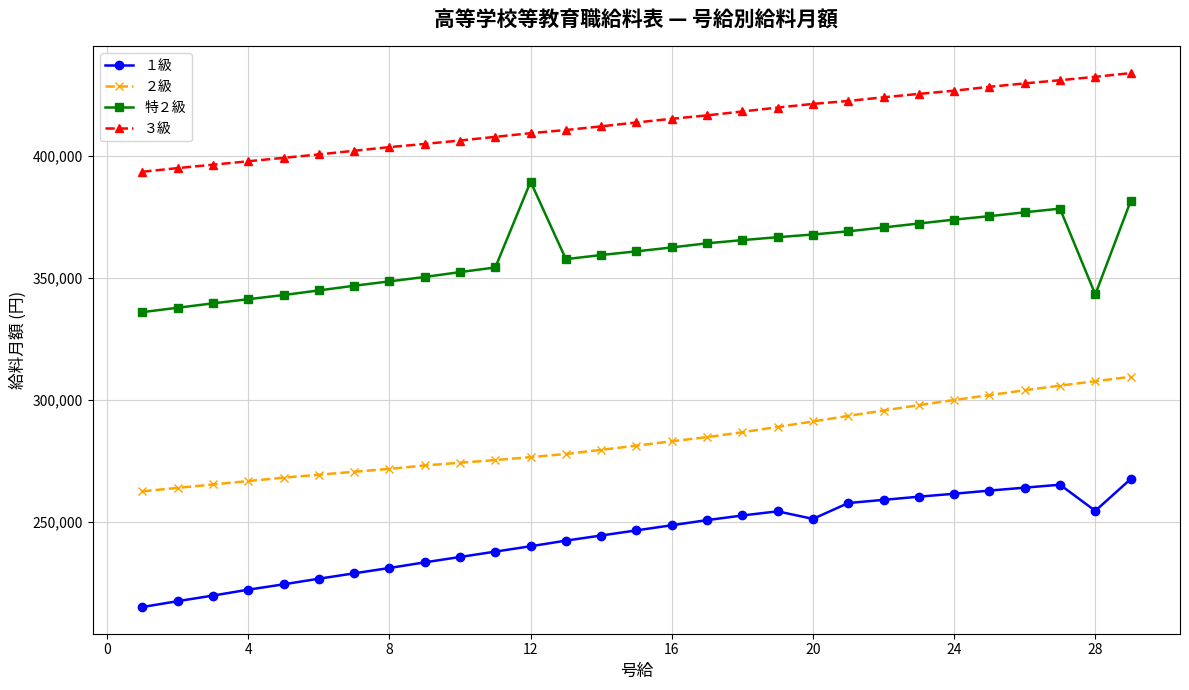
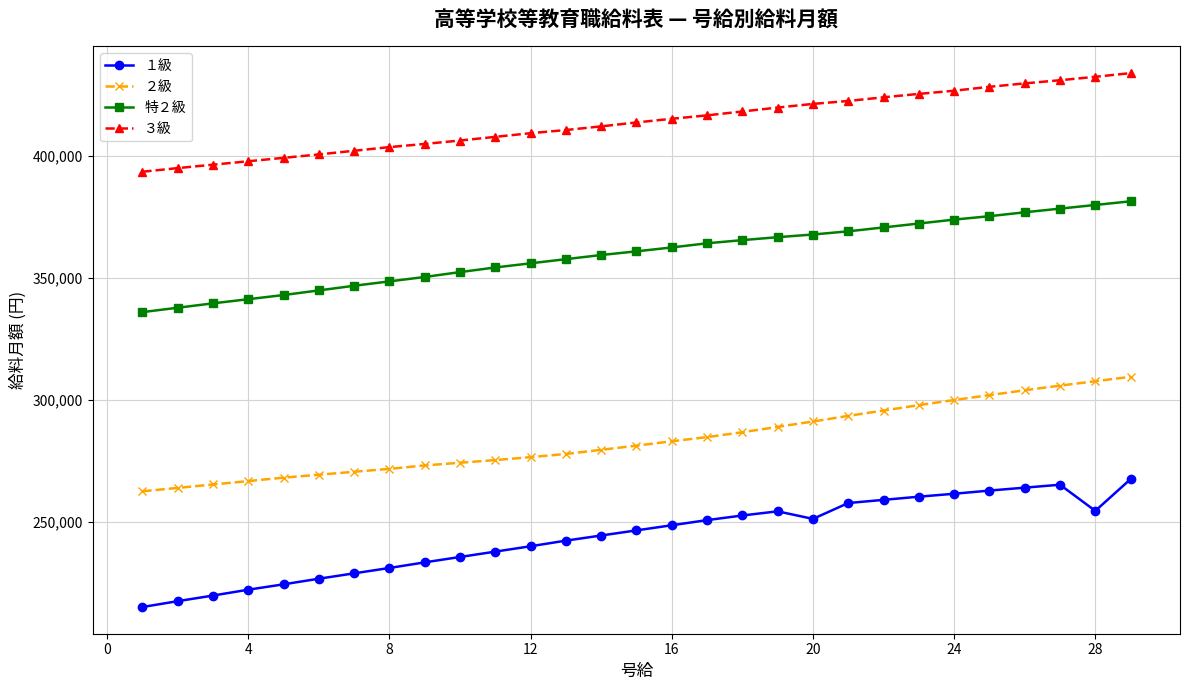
特２級, 12: 389,000 -> 356,000
特２級, 28: 343,000 -> 380,000
